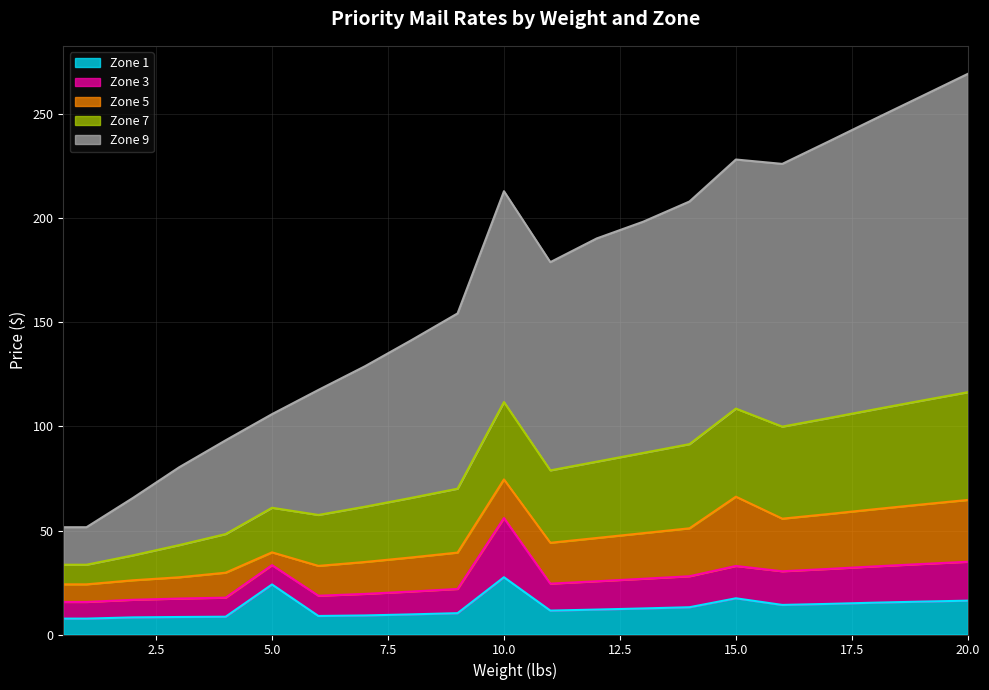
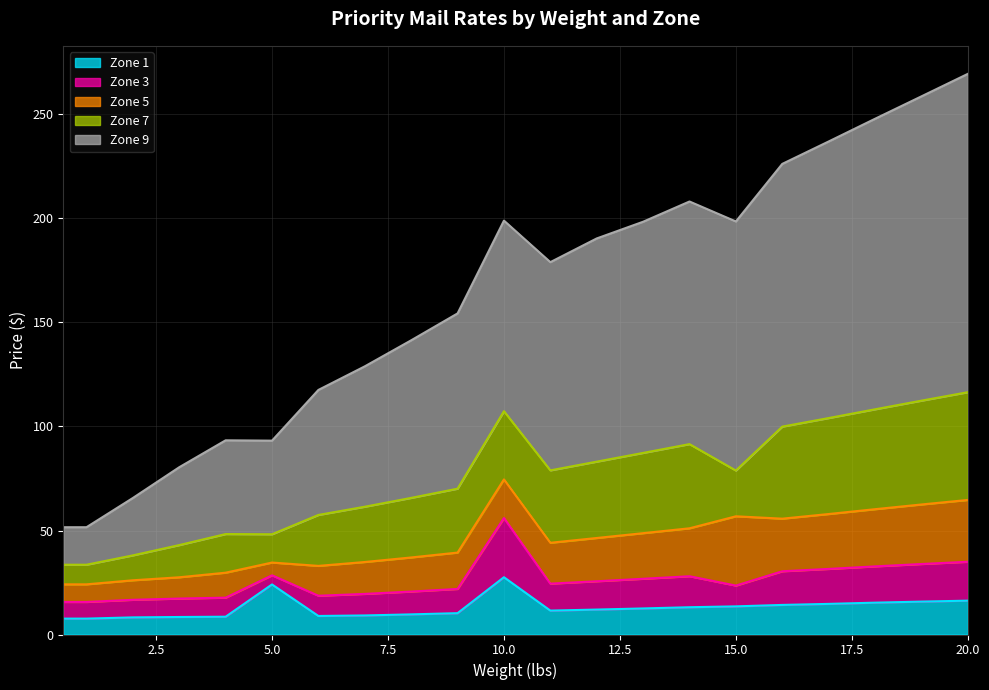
Zone 3, 5.0: 9 -> 4
Zone 7, 5.0: 21 -> 14
Zone 7, 10.0: 37 -> 33
Zone 9, 10.0: 101 -> 92
Zone 1, 15.0: 17 -> 14
Zone 3, 15.0: 16 -> 10
Zone 7, 15.0: 42 -> 22
